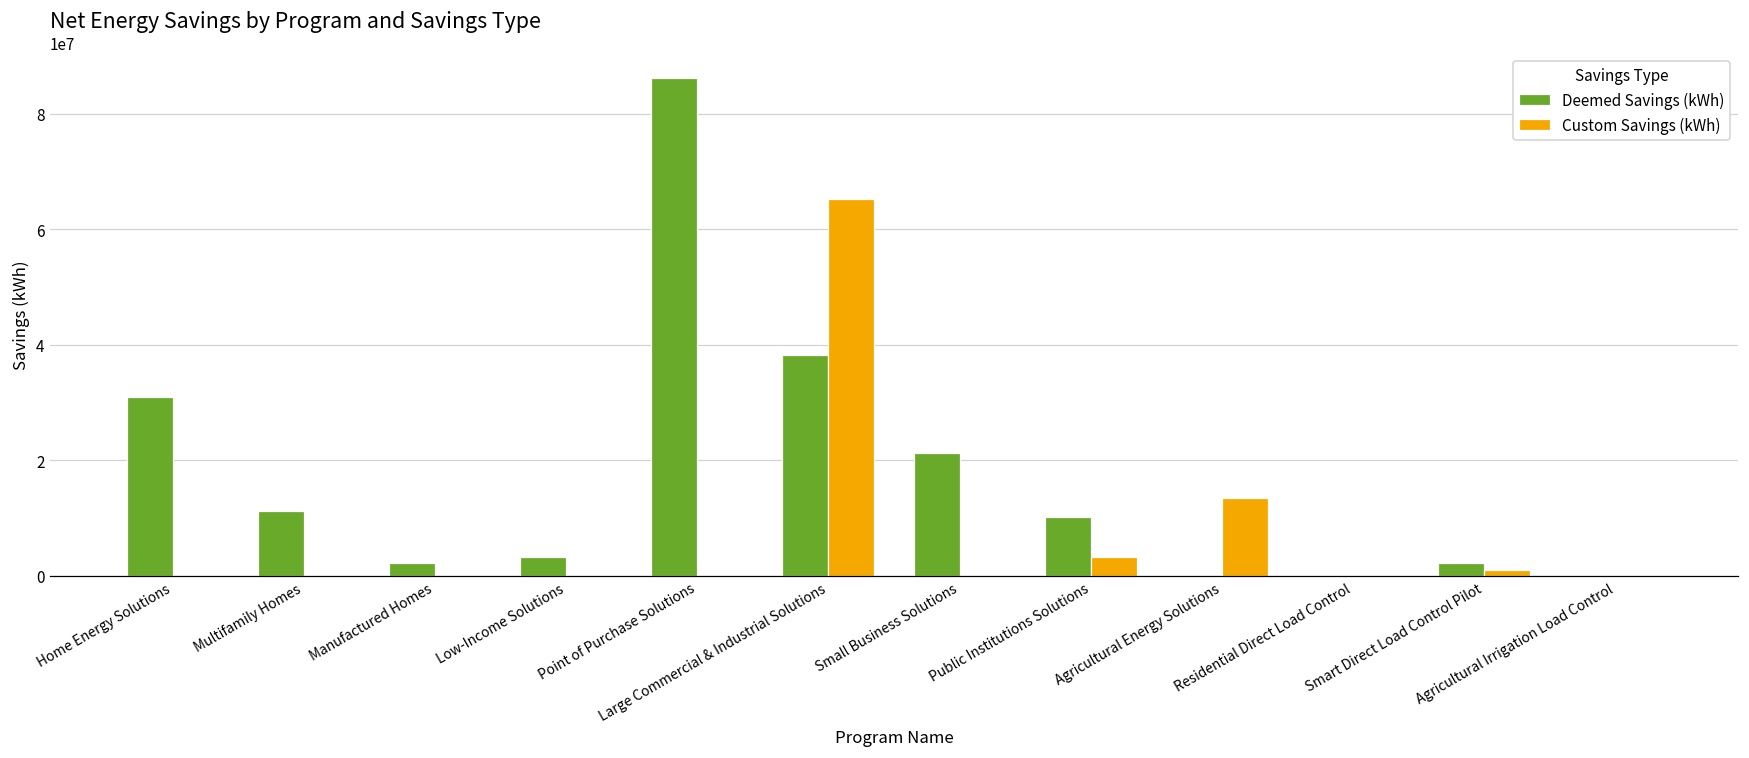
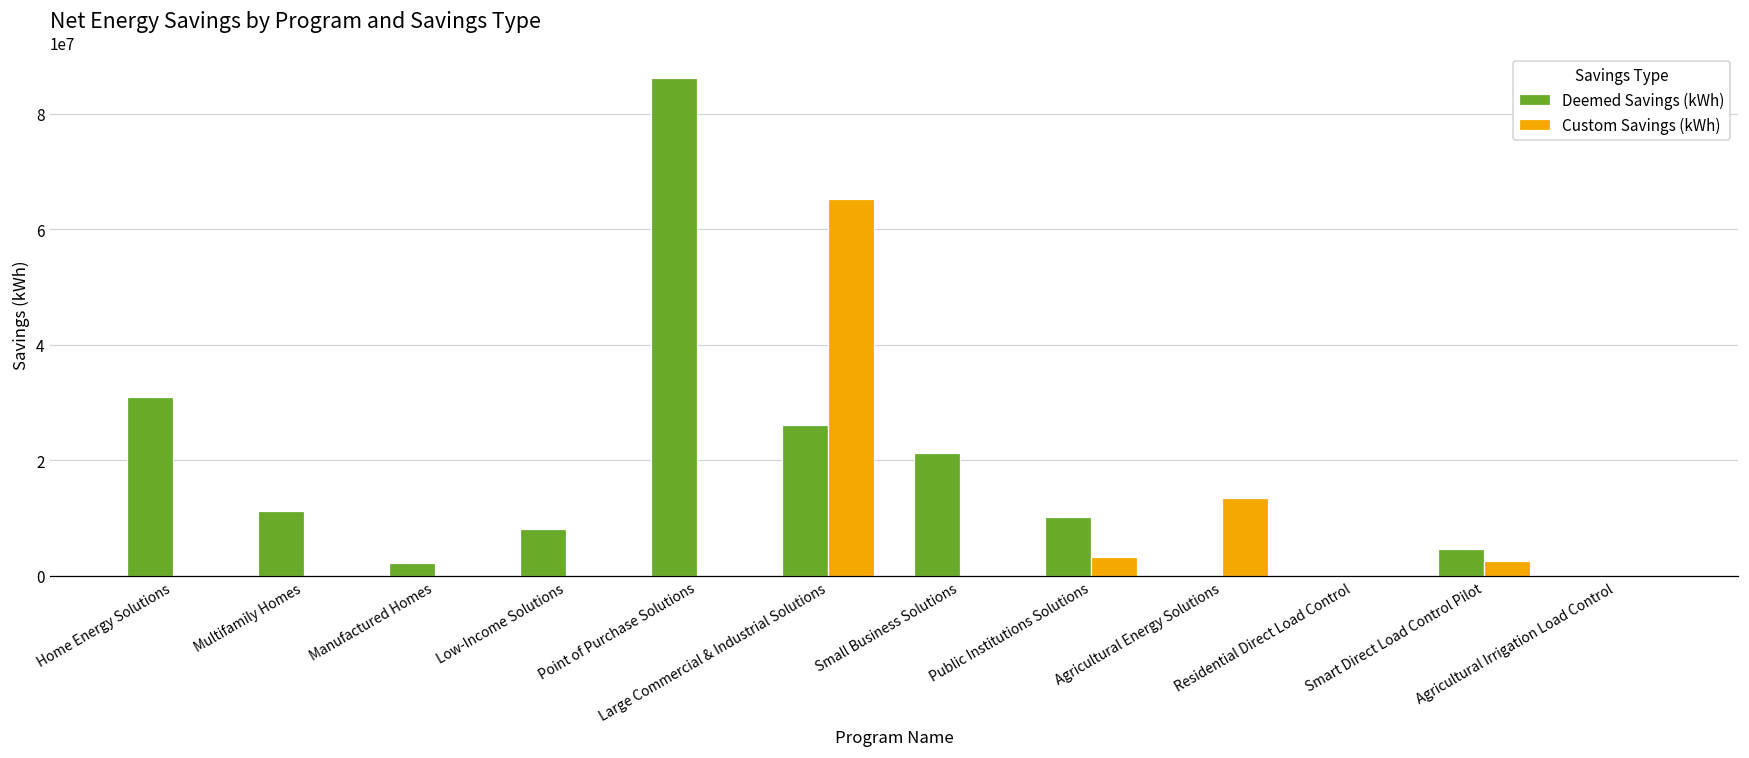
Deemed Savings (kWh), Low-Income Solutions: 3000000 -> 8000000
Deemed Savings (kWh), Large Commercial & Industrial Solutions: 38000000 -> 26000000
Deemed Savings (kWh), Smart Direct Load Control Pilot: 2000000 -> 5000000
Custom Savings (kWh), Smart Direct Load Control Pilot: 1000000 -> 3000000
